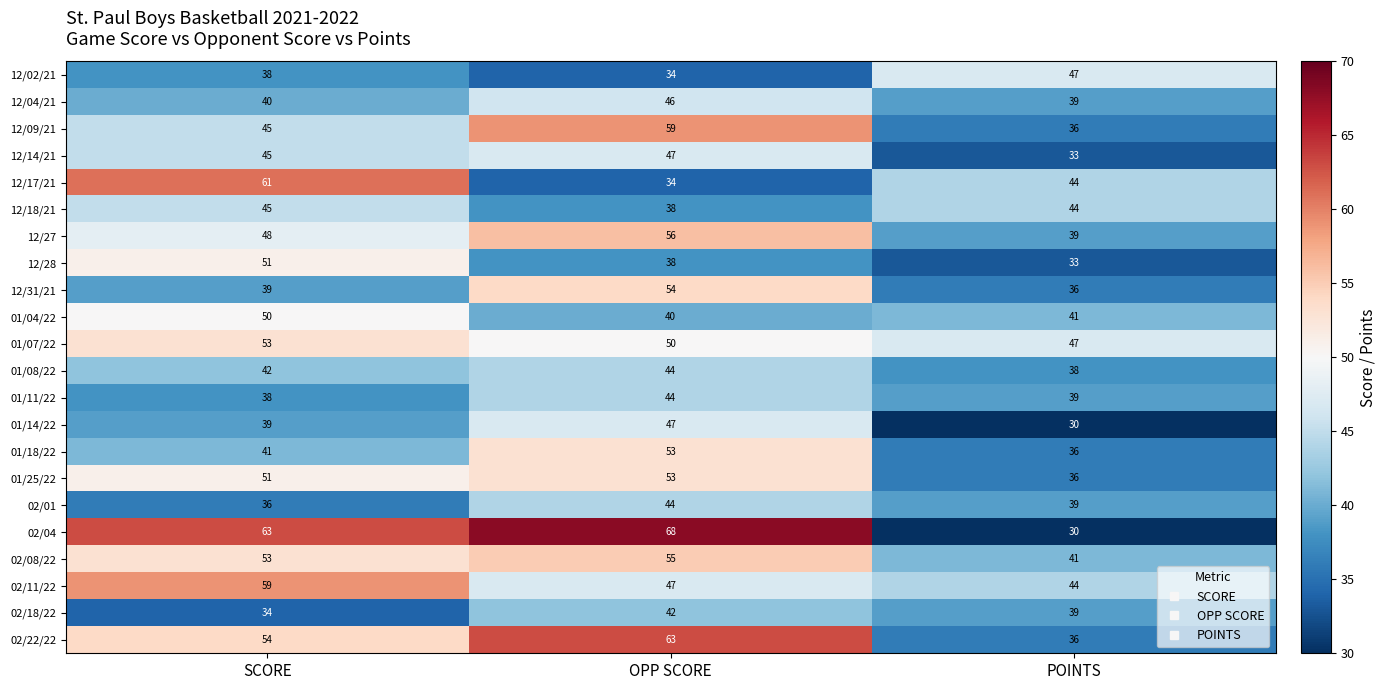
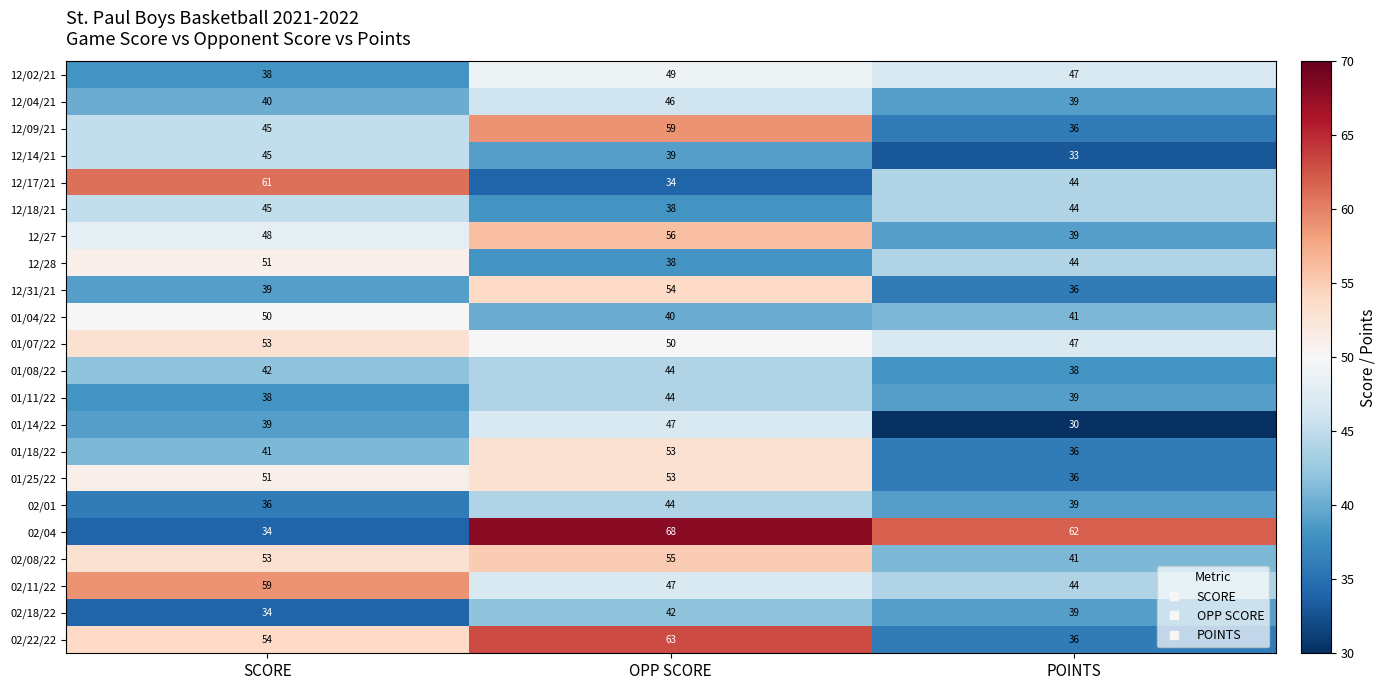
12/02/21, OPP SCORE: 34 -> 49
12/14/21, OPP SCORE: 47 -> 39
12/28, POINTS: 33 -> 44
02/04, SCORE: 63 -> 34
02/04, POINTS: 30 -> 62
